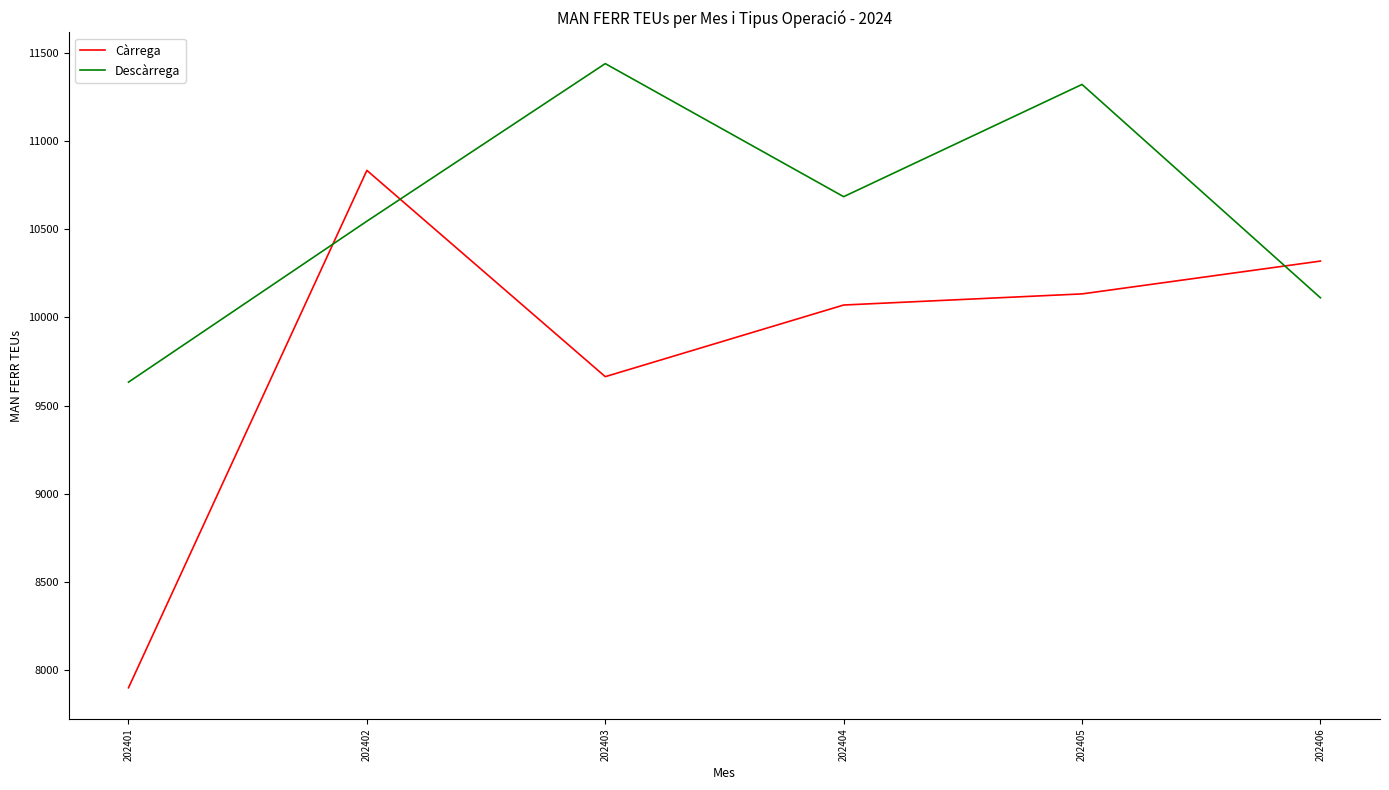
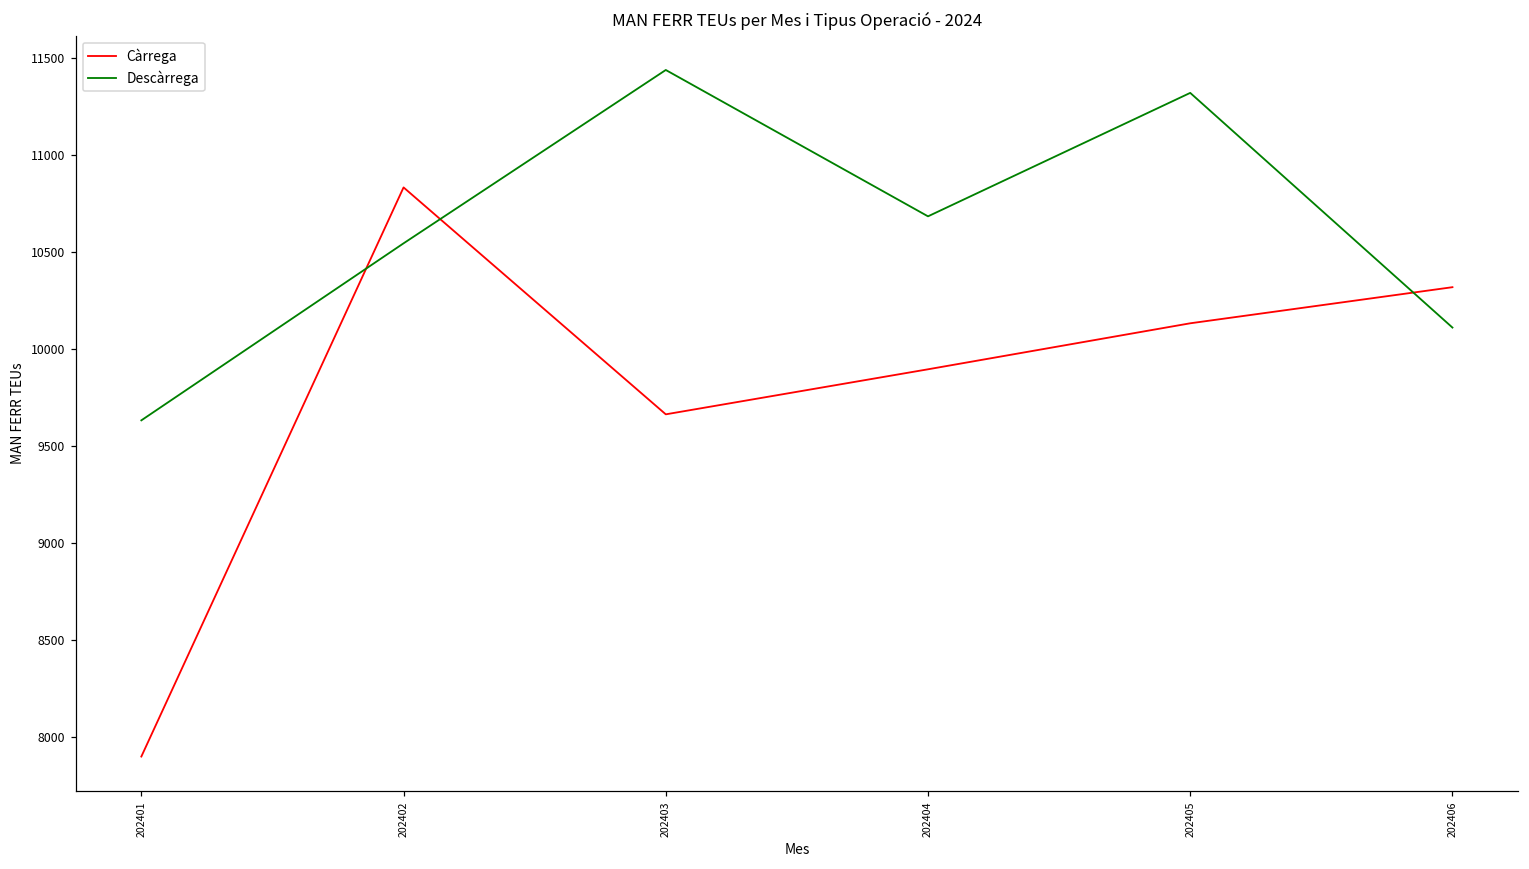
Càrrega, 202404: 10070 -> 9900
